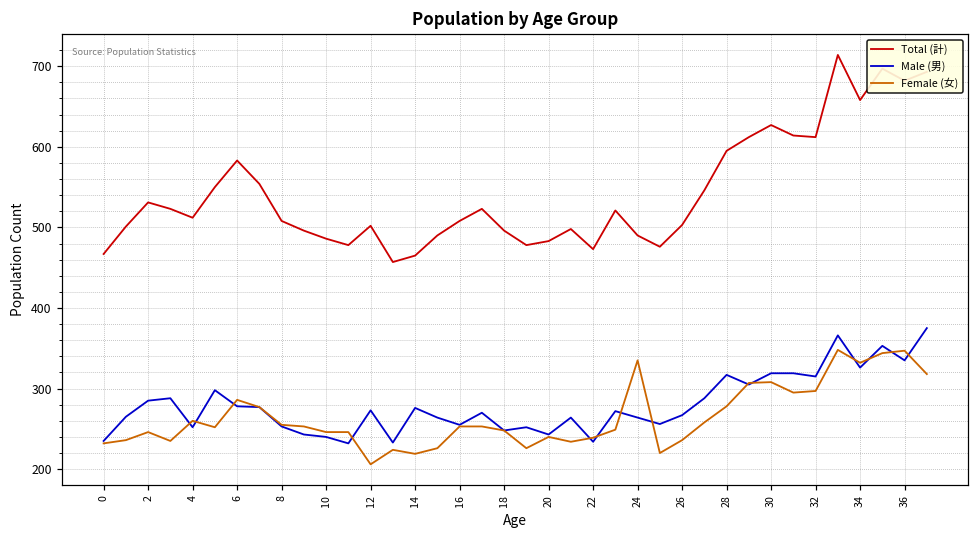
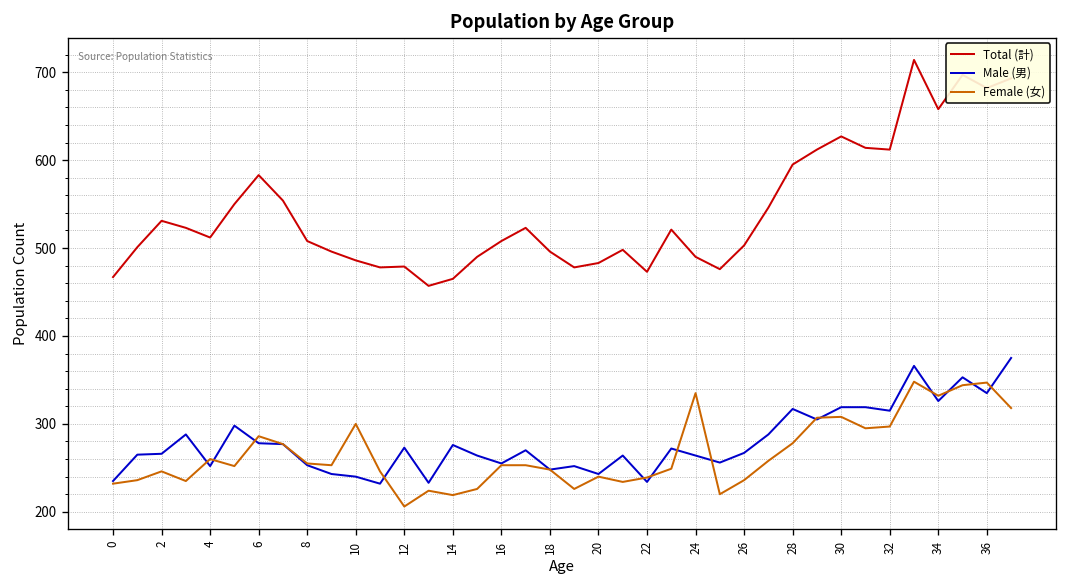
Male (男), 2: 290 -> 270
Female (女), 10: 250 -> 300
Total (計), 12: 500 -> 480
